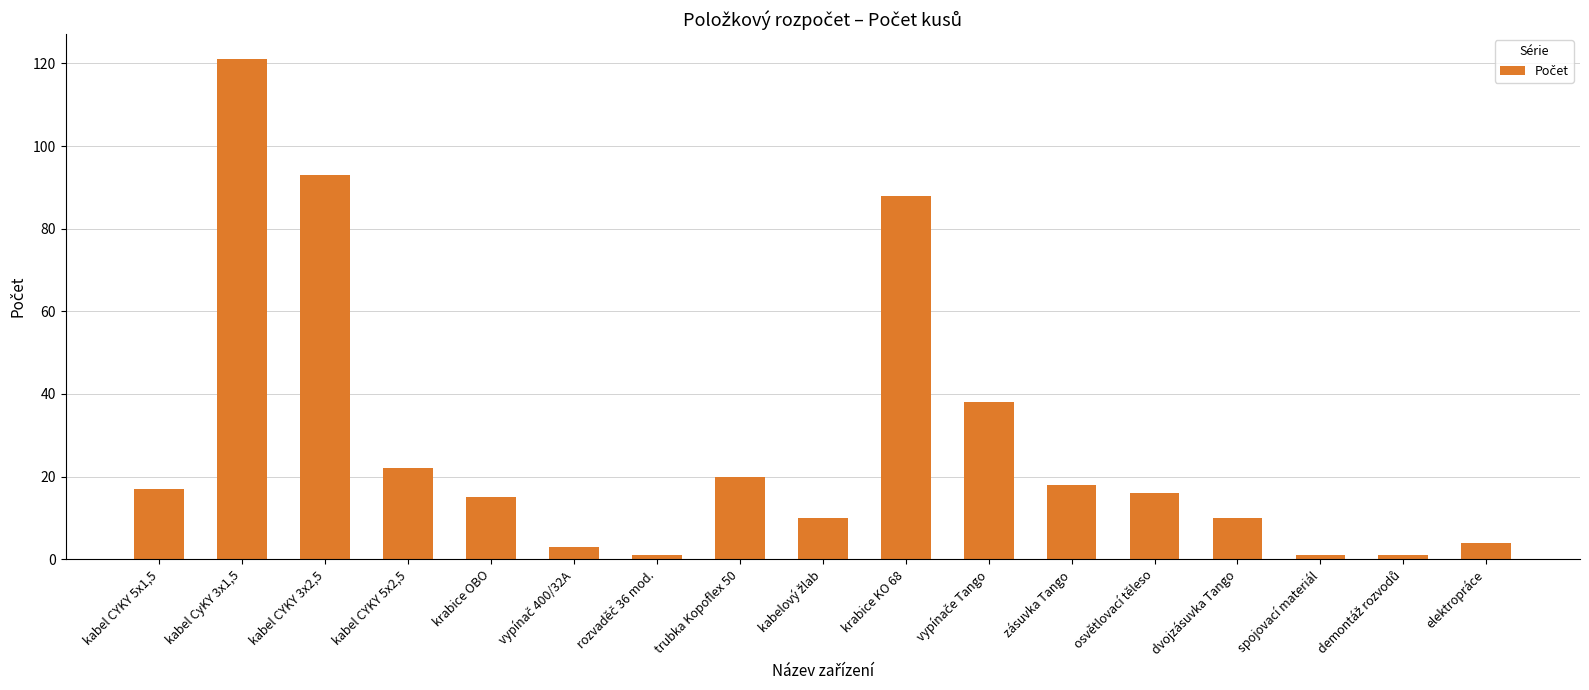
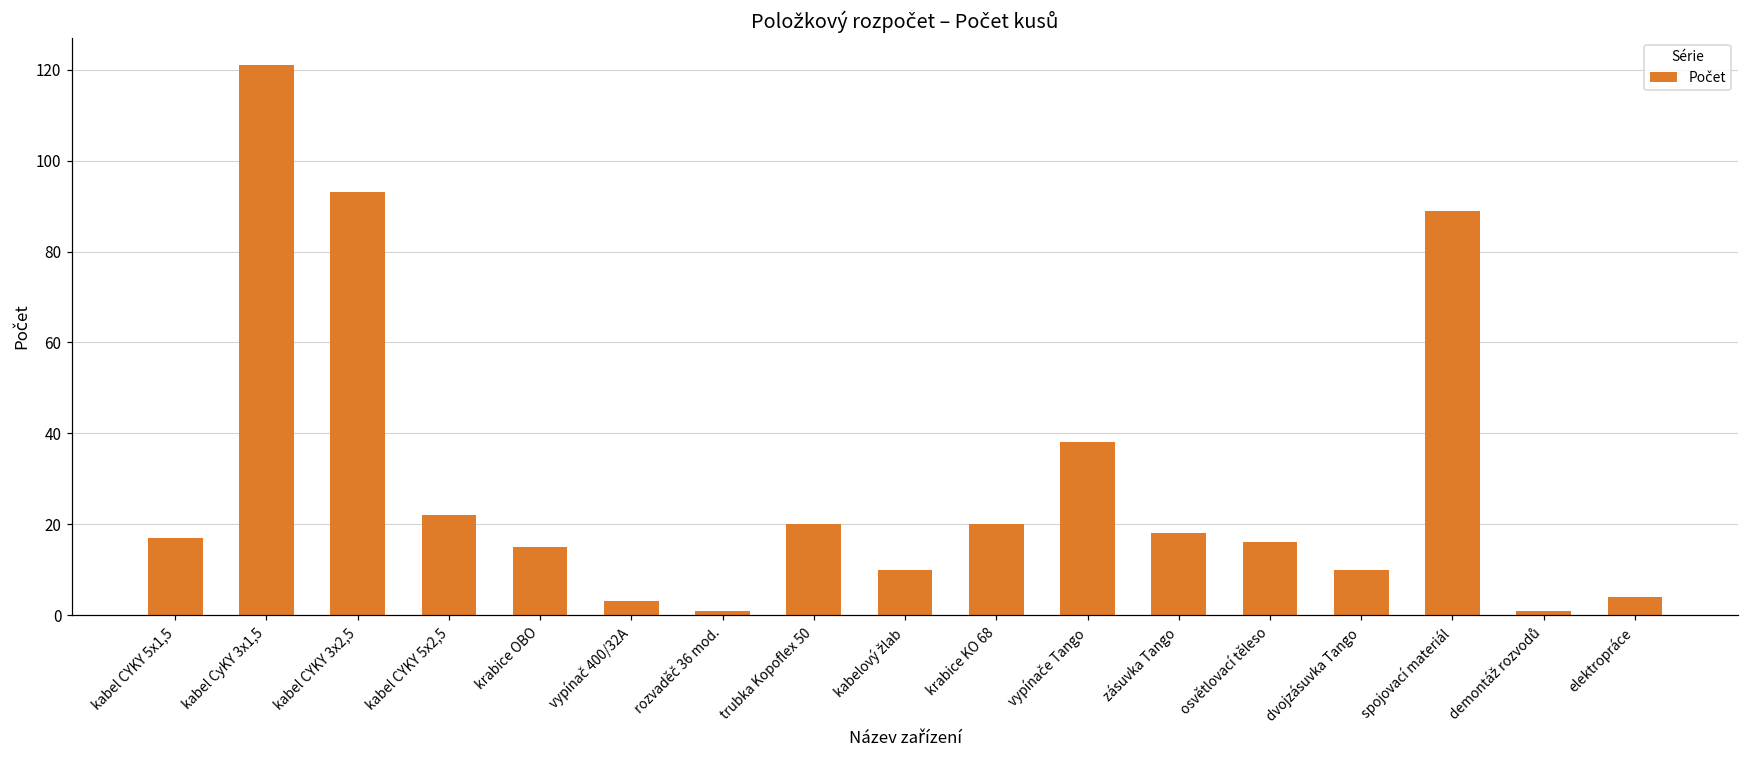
krabice KO 68: 88 -> 20
spojovací materiál: 1 -> 89
